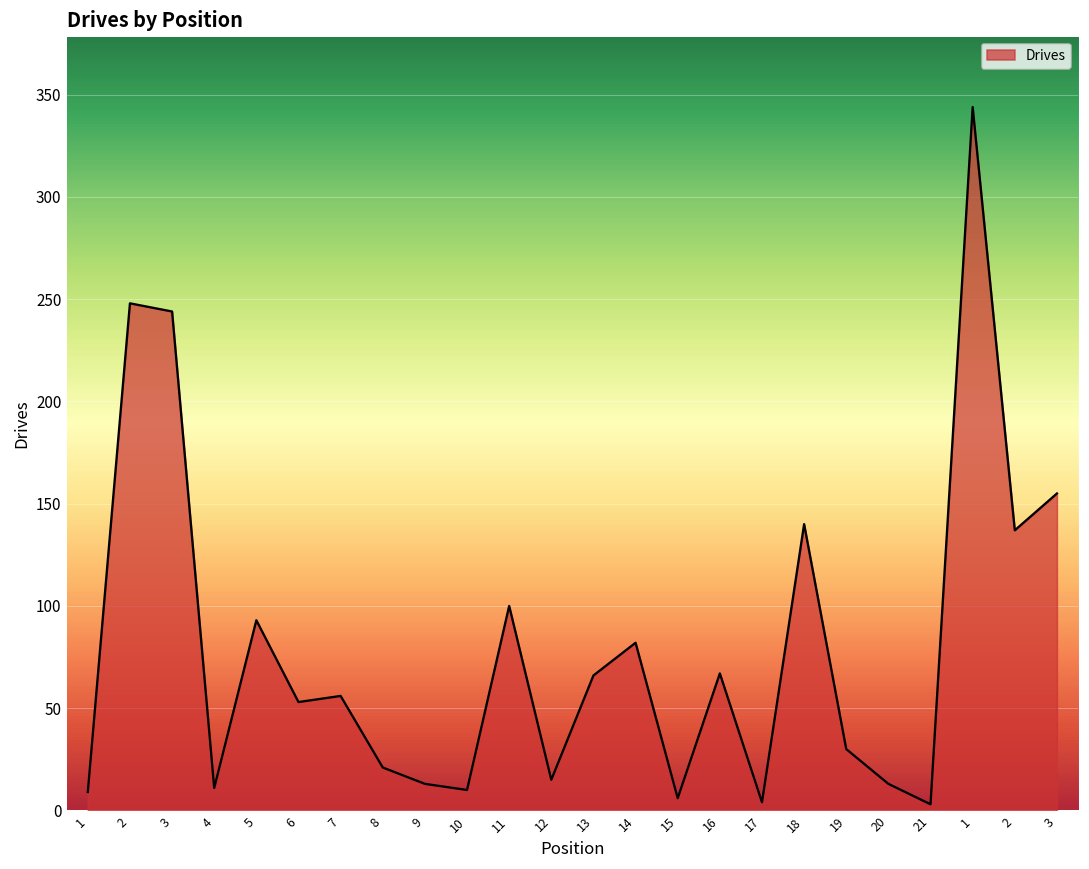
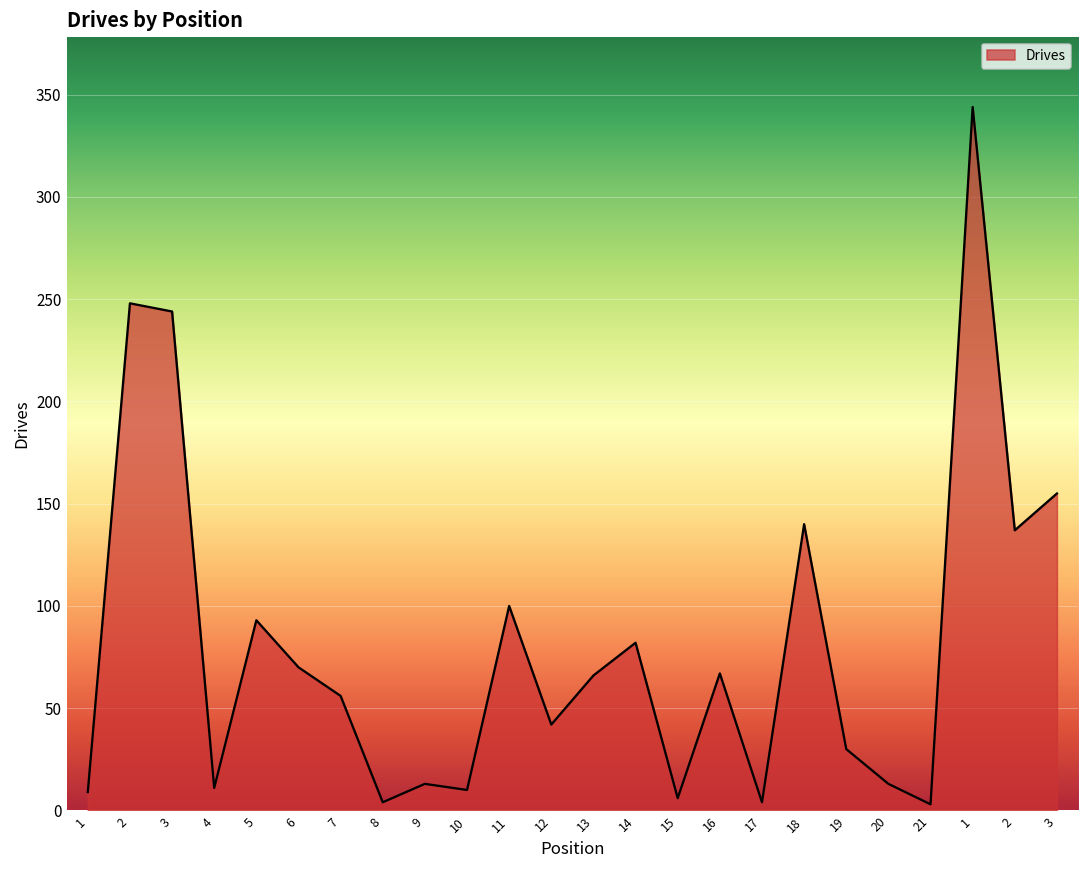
6: 53 -> 70
8: 21 -> 4
12: 15 -> 42
